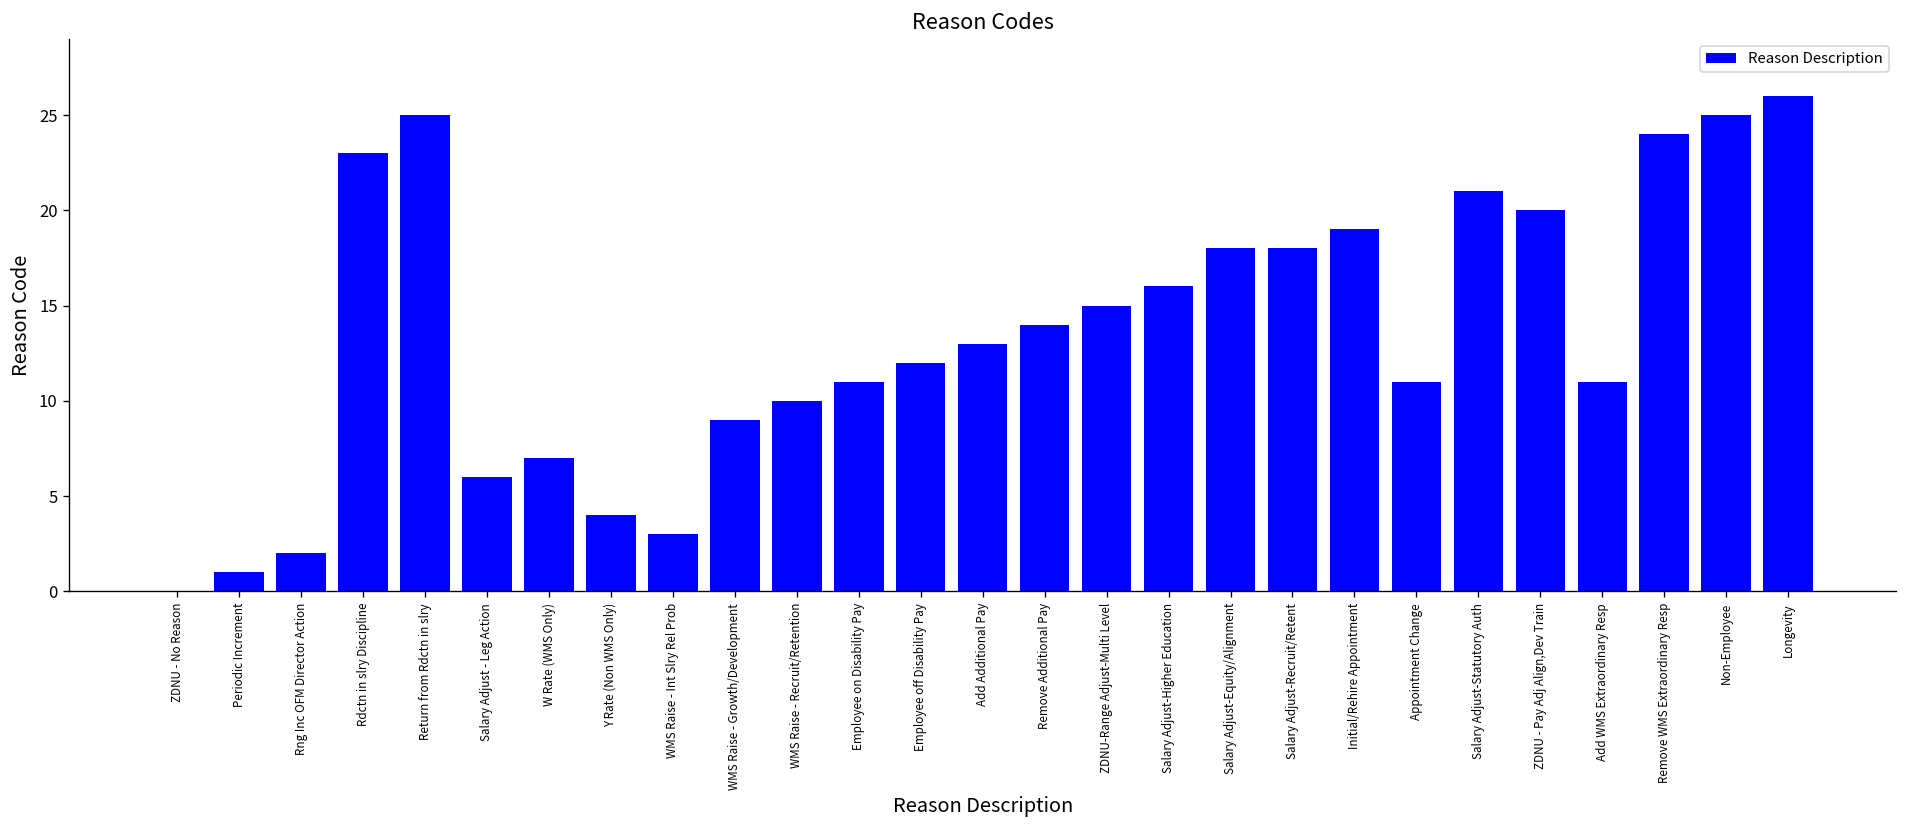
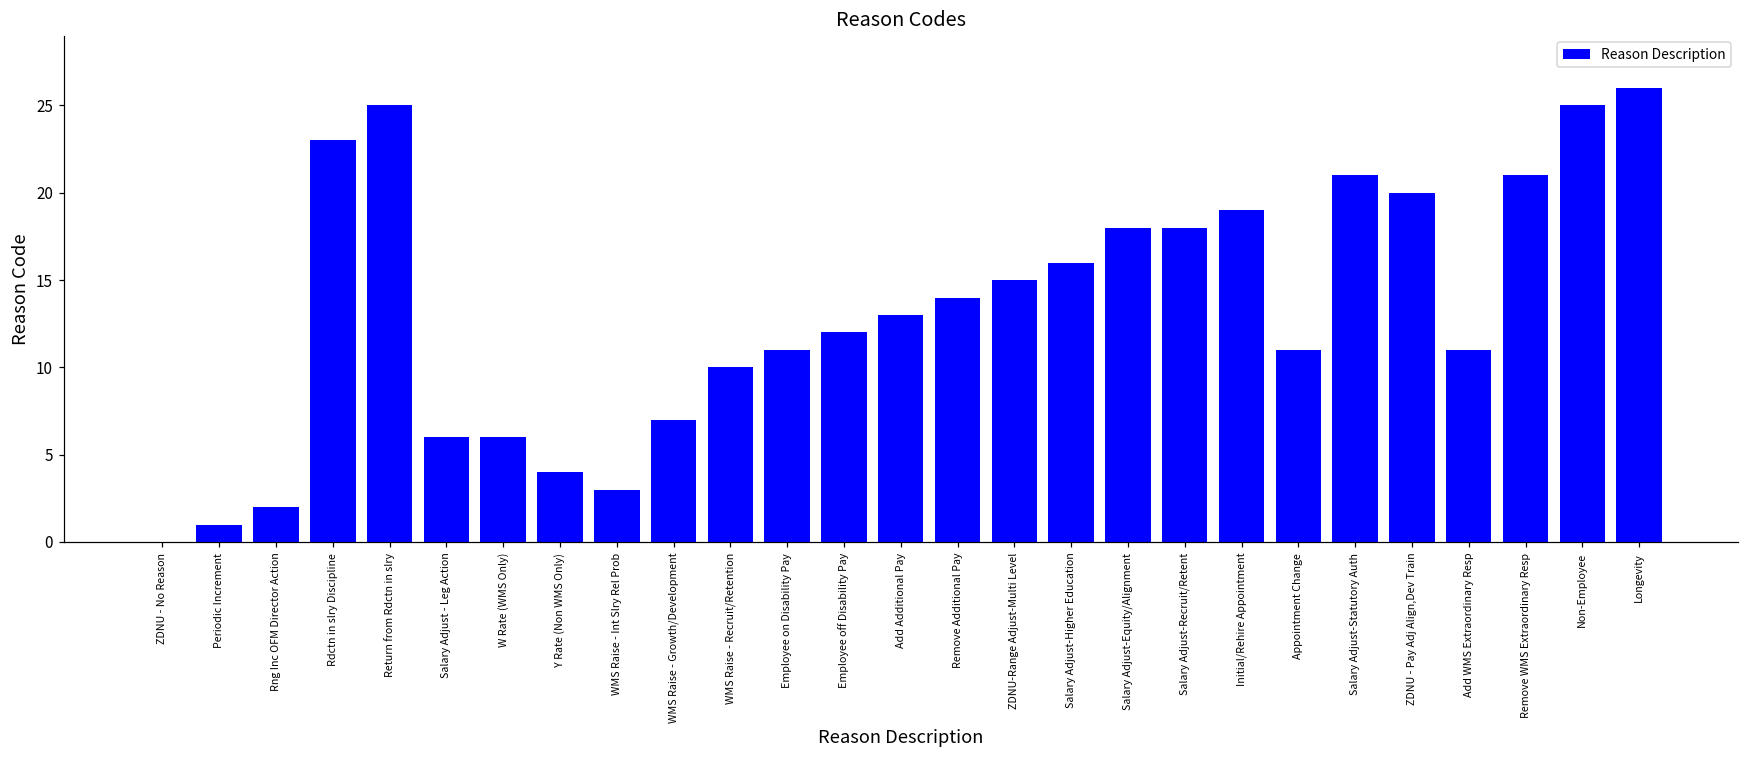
W Rate (WMS Only): 7 -> 6
WMS Raise - Growth/Development: 9 -> 7
Remove WMS Extraordinary Resp: 24 -> 21
